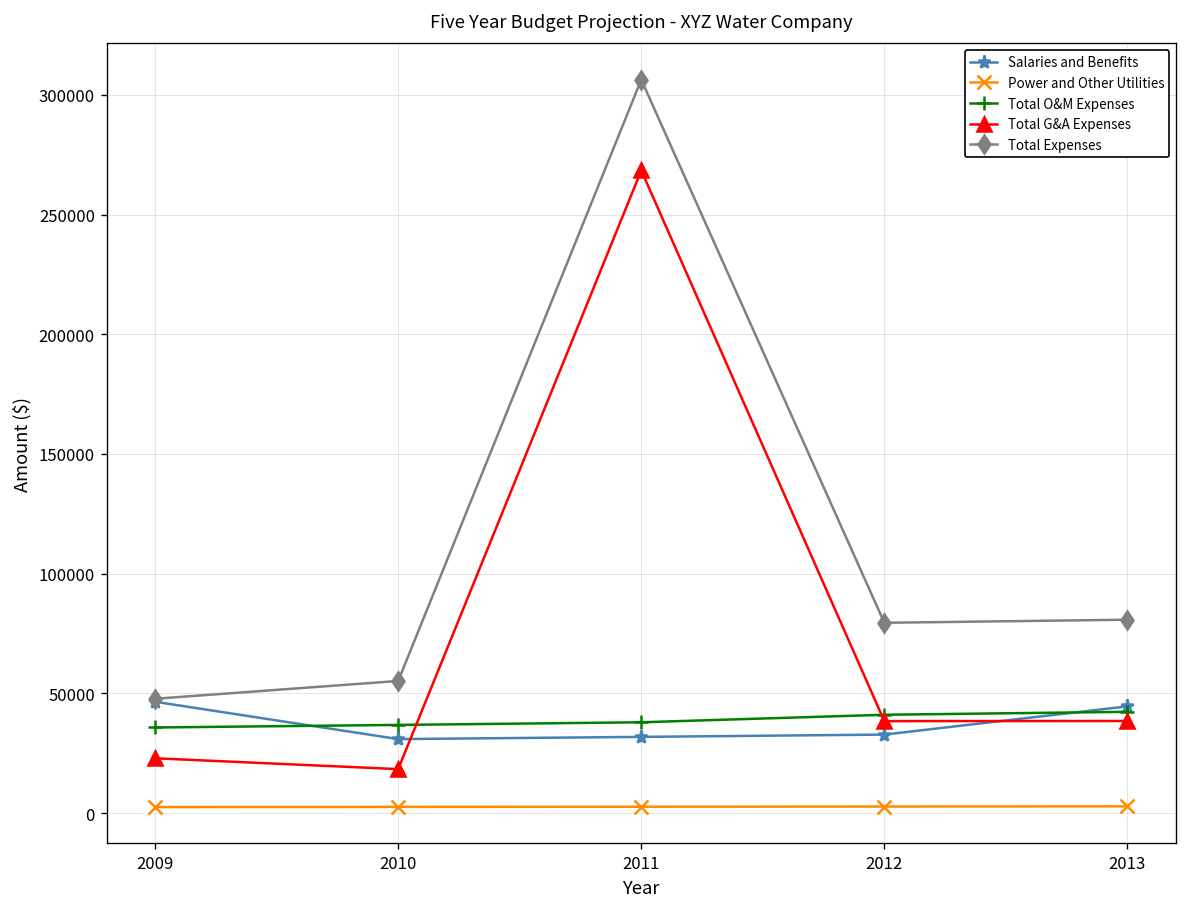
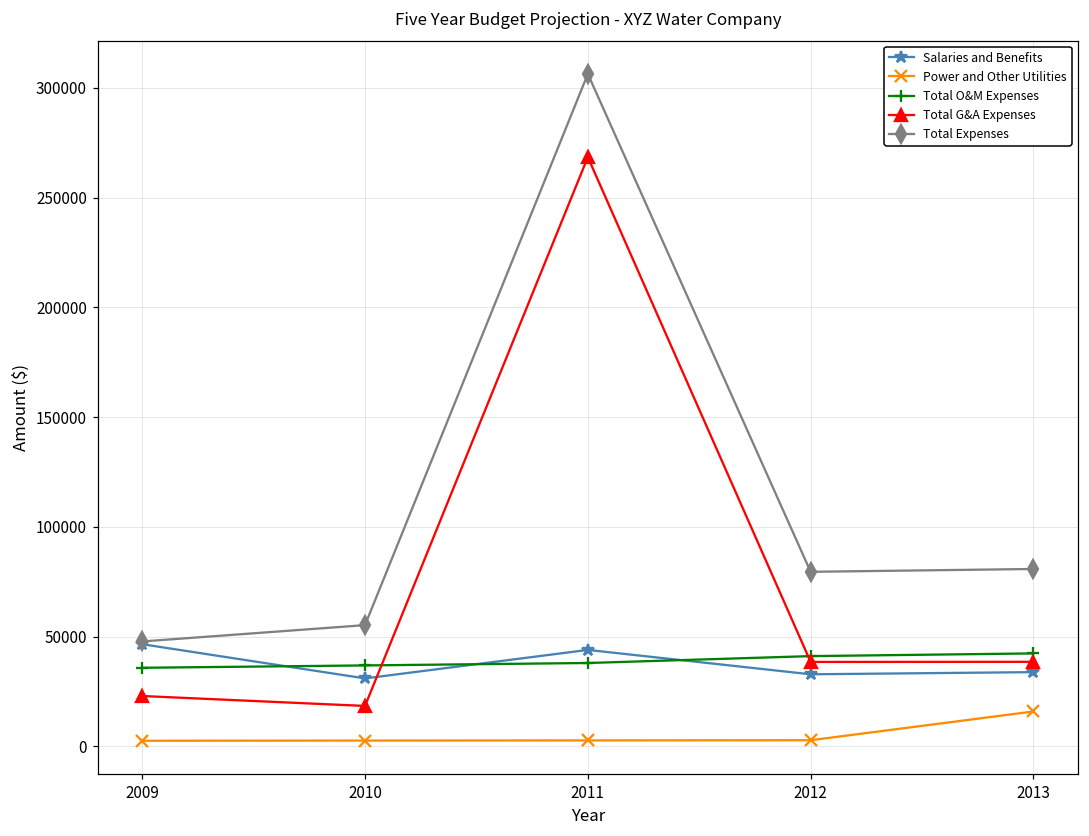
Salaries and Benefits, 2011: 32000 -> 44000
Salaries and Benefits, 2013: 45000 -> 34000
Power and Other Utilities, 2013: 3000 -> 16000
